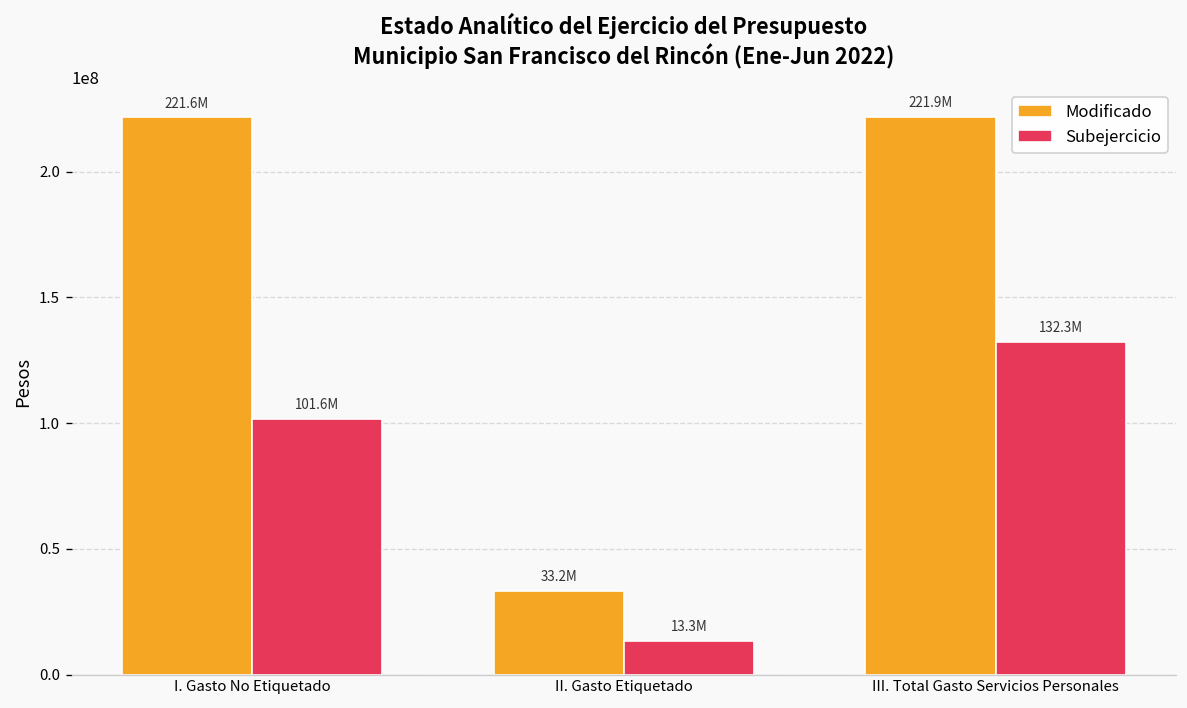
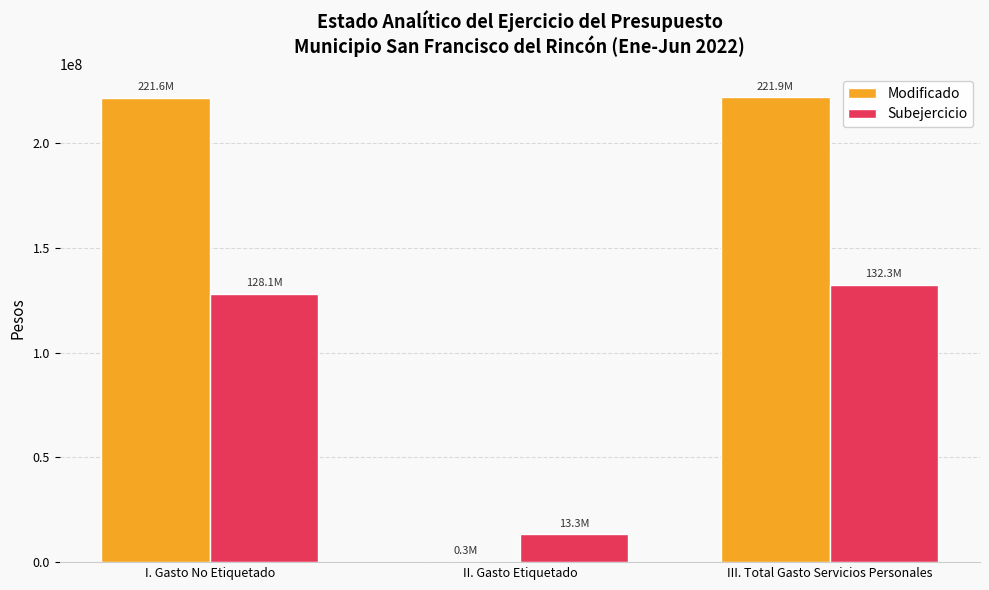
Subejercicio, I. Gasto No Etiquetado: 101.6M -> 128.1M
Modificado, II. Gasto Etiquetado: 33.2M -> 0.3M
